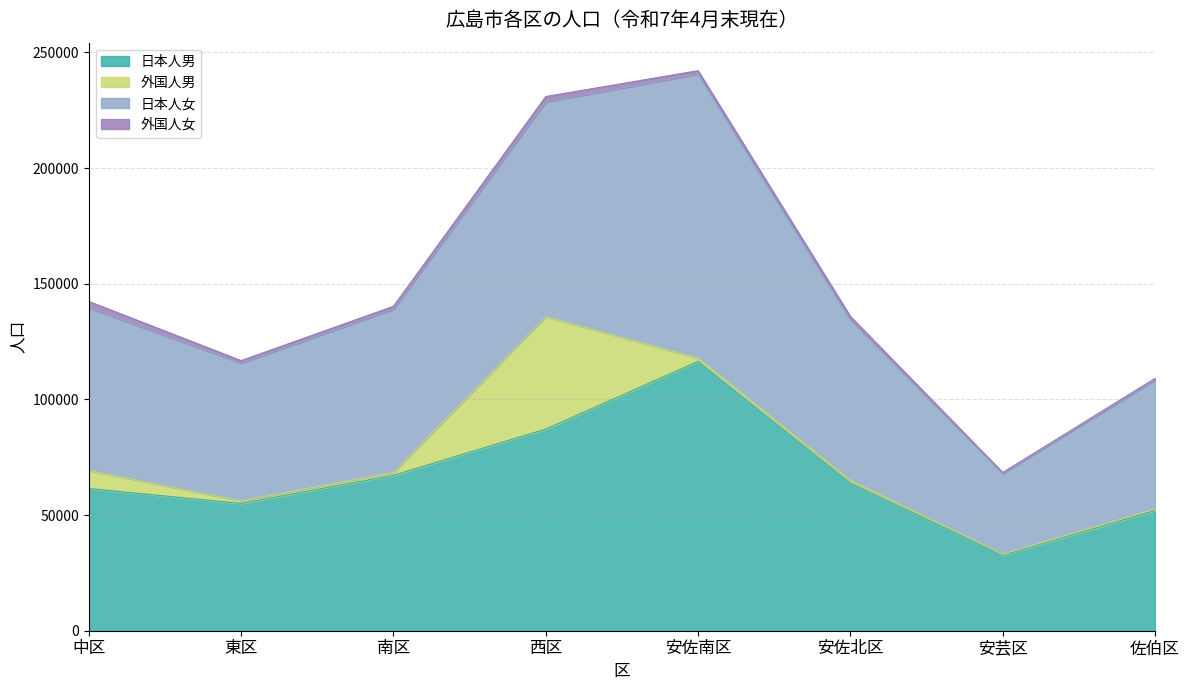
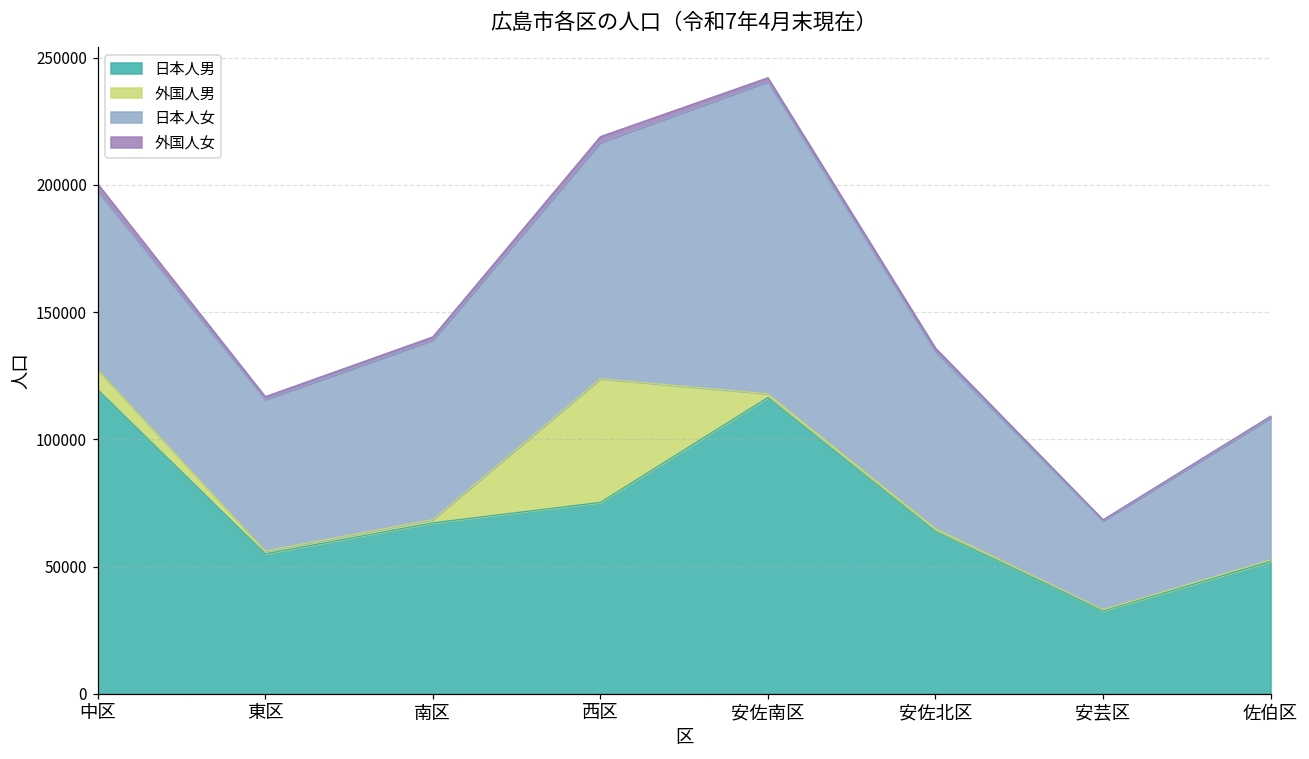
日本人男, 中区: 61000 -> 120000
日本人男, 西区: 87000 -> 75000
